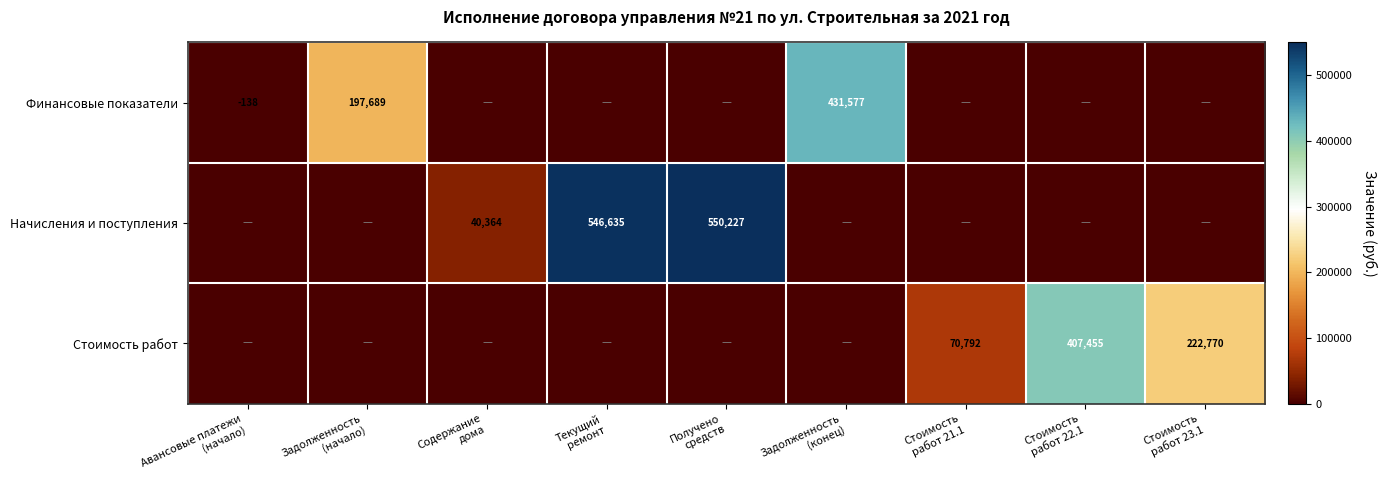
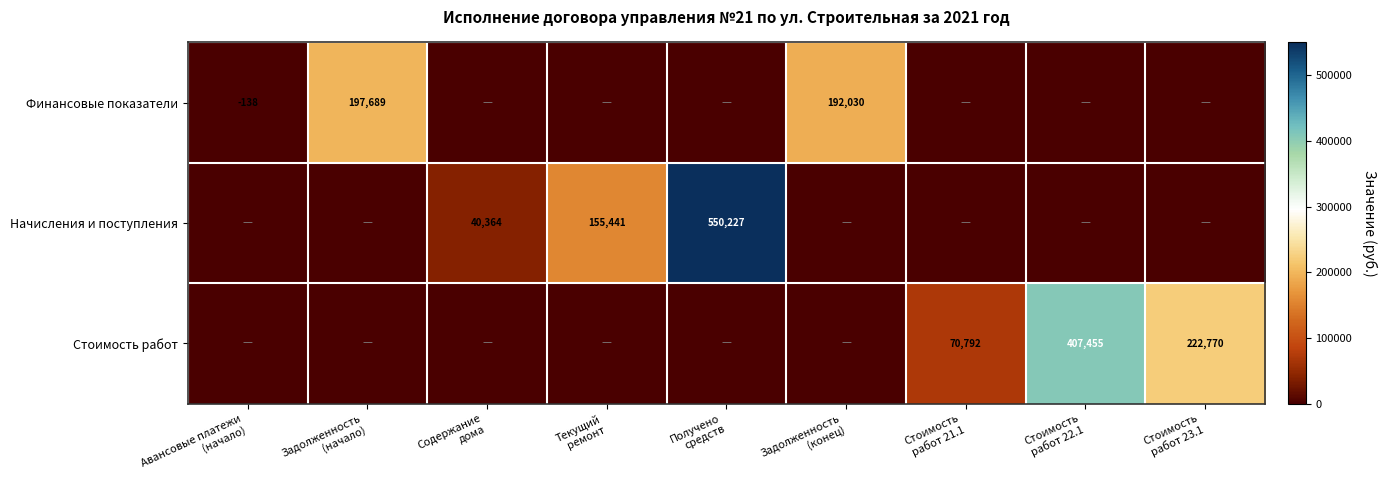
Финансовые показатели, Задолженность (конец): 431,577 -> 192,030
Начисления и поступления, Текущий ремонт: 546,635 -> 155,441
